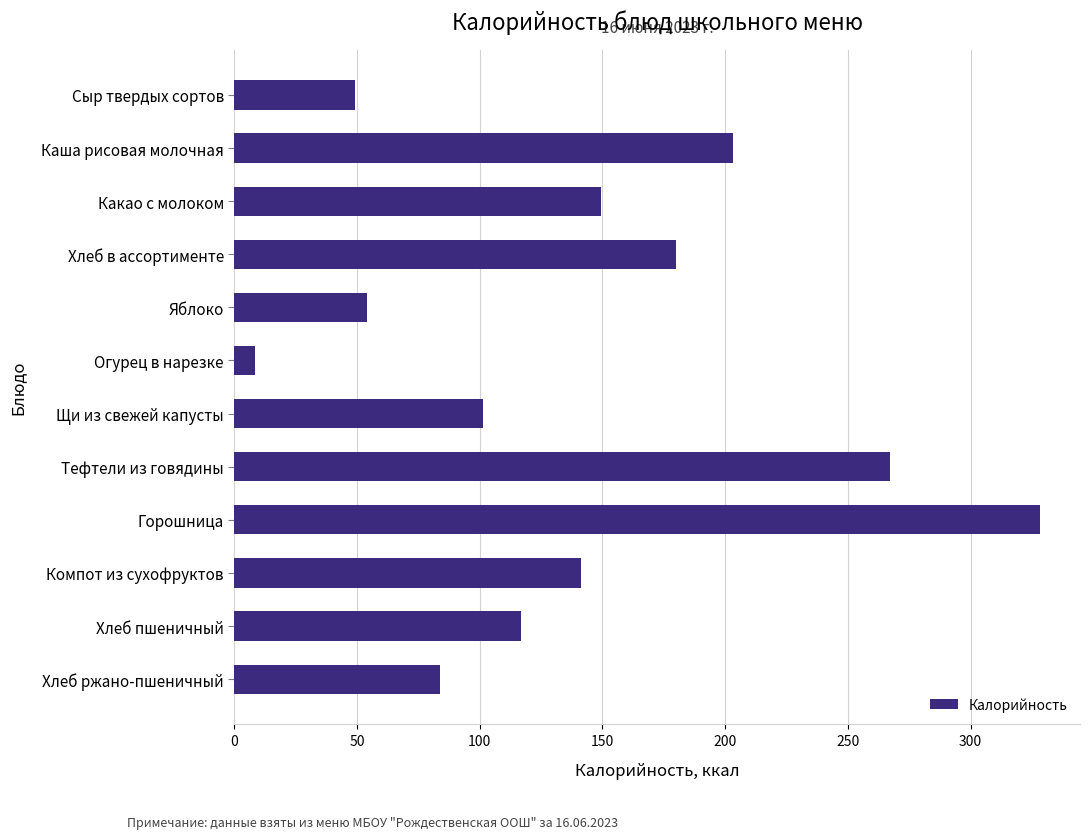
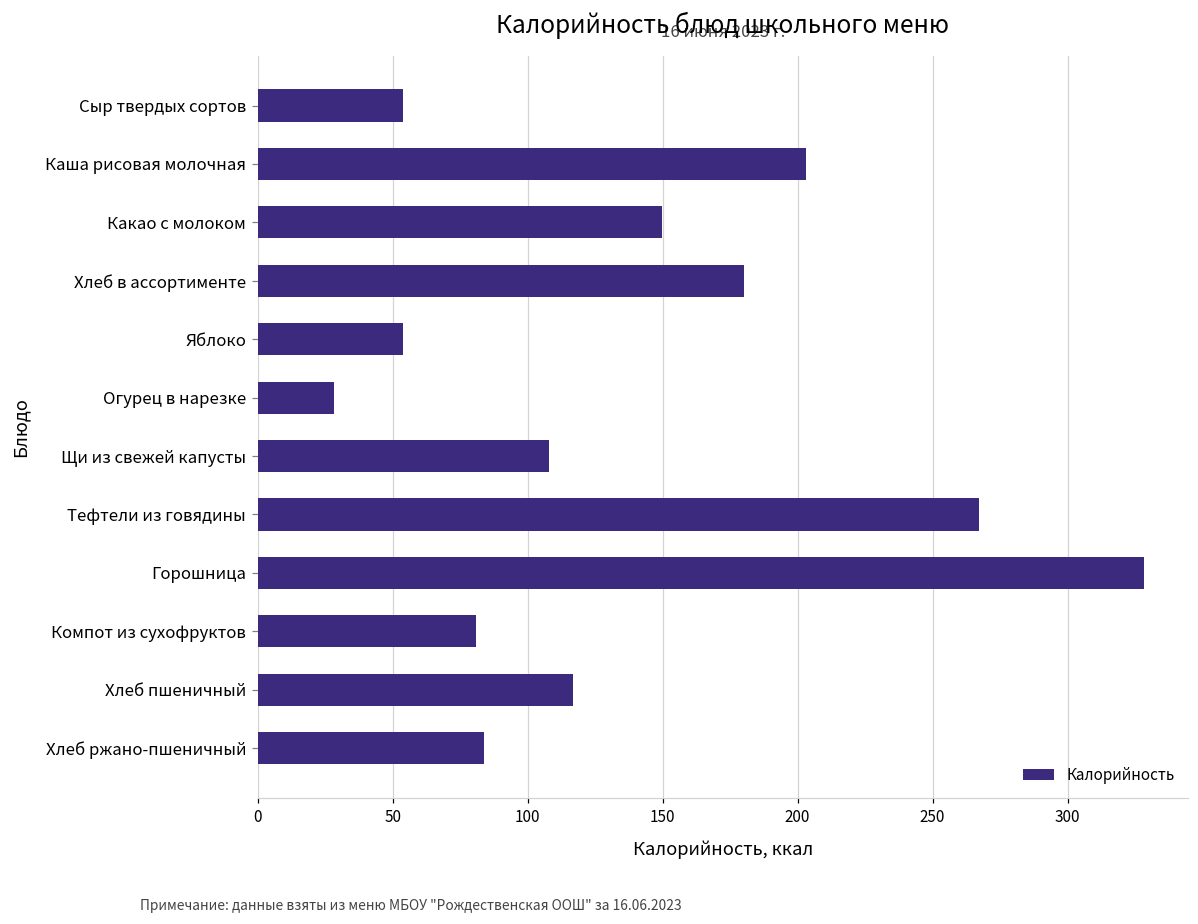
Сыр твердых сортов: 49 -> 54
Огурец в нарезке: 8 -> 28
Щи из свежей капусты: 101 -> 108
Компот из сухофруктов: 141 -> 81
